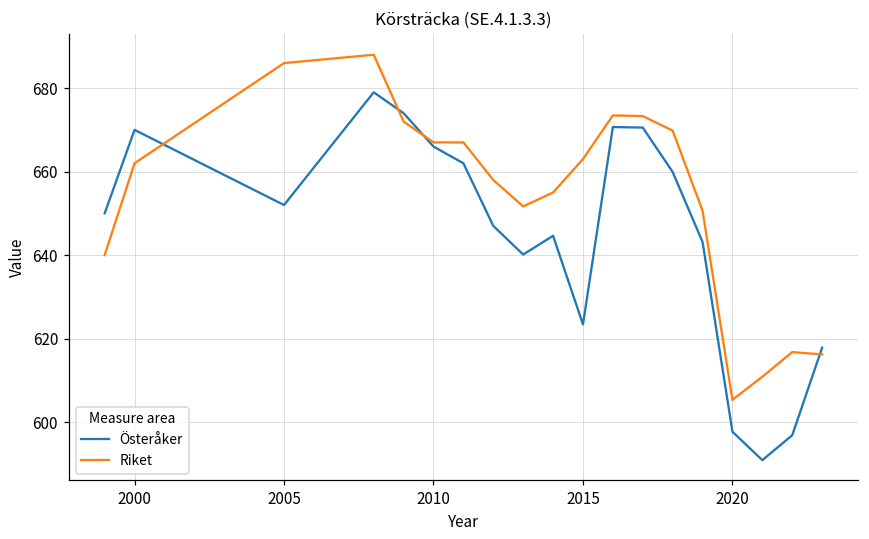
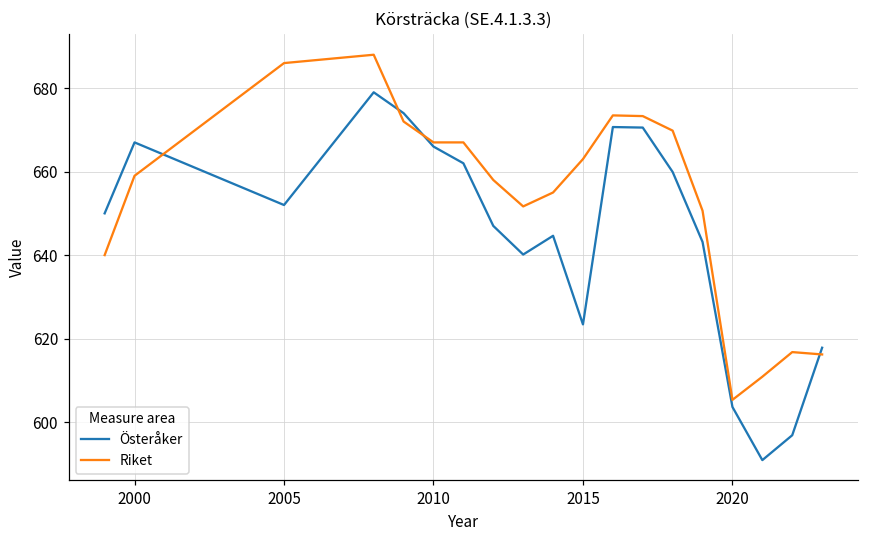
Österåker, 2000: 670 -> 667
Riket, 2000: 662 -> 659
Österåker, 2020: 598 -> 604
